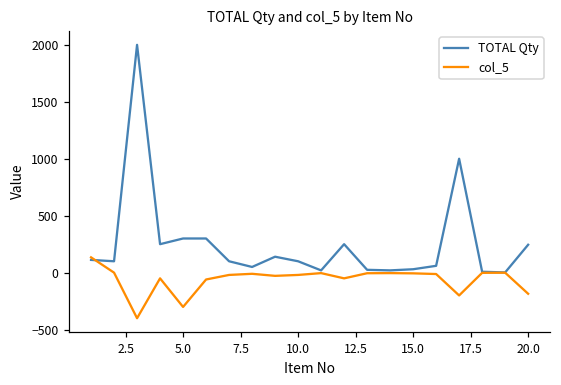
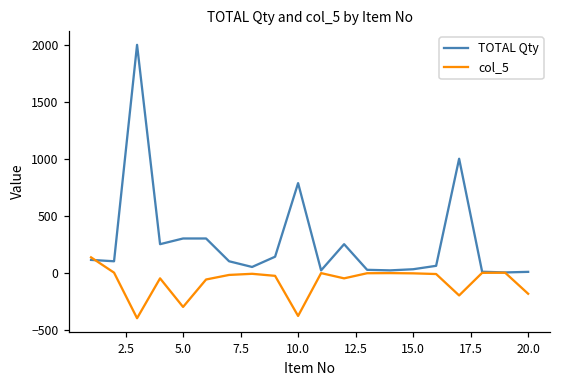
TOTAL Qty, 10.0: 100 -> 790
col_5, 10.0: -20 -> -380
TOTAL Qty, 20.0: 250 -> 10
